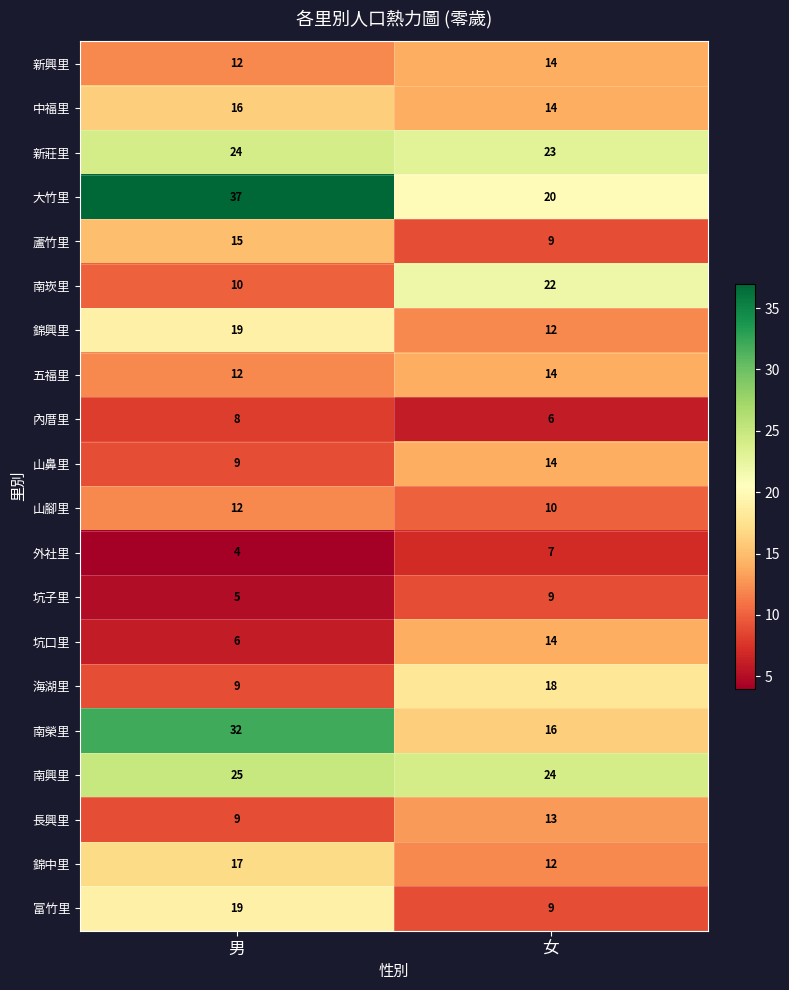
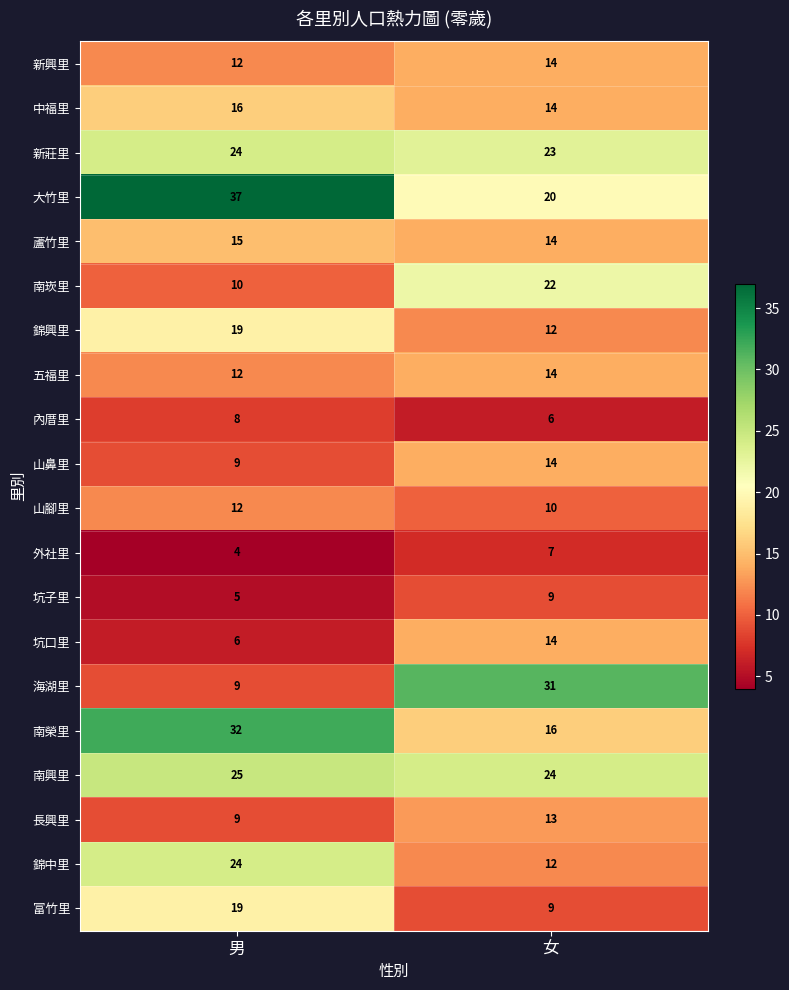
蘆竹里, 女: 9 -> 14
海湖里, 女: 18 -> 31
錦中里, 男: 17 -> 24
